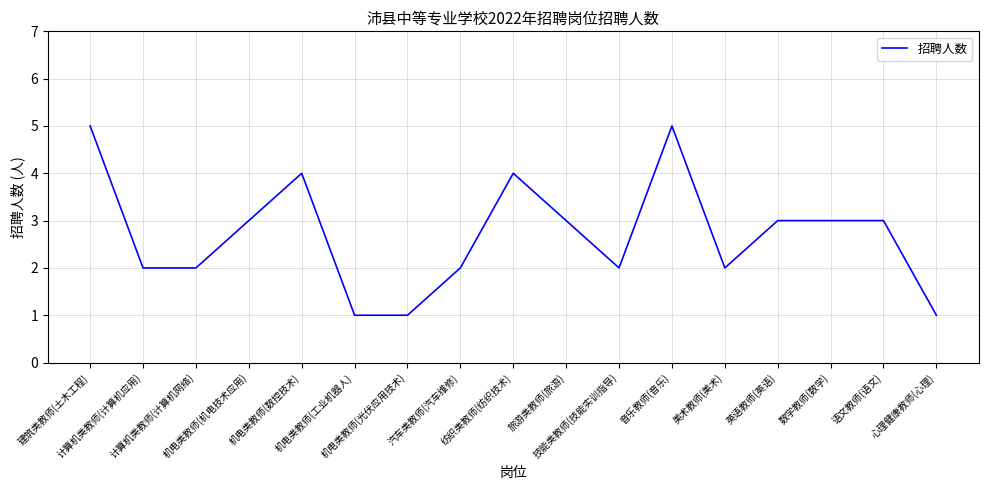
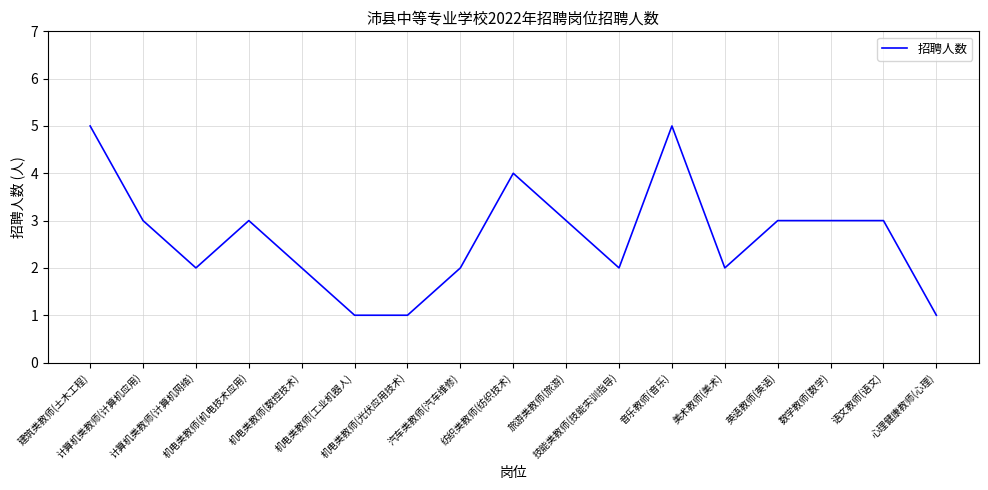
计算机类教师(计算机应用): 2 -> 3
机电类教师(数控技术): 4 -> 2
